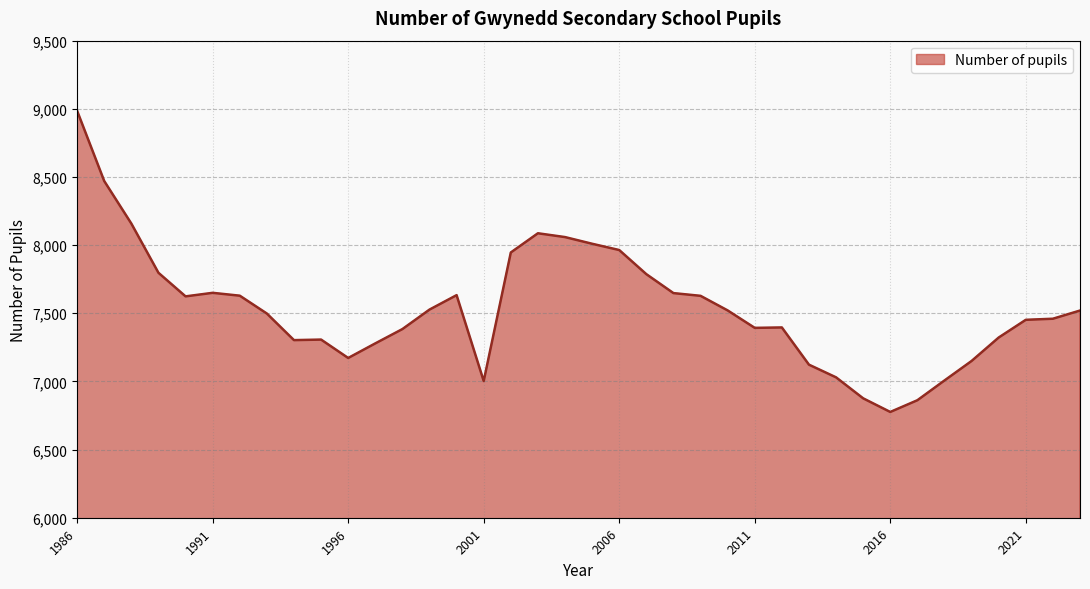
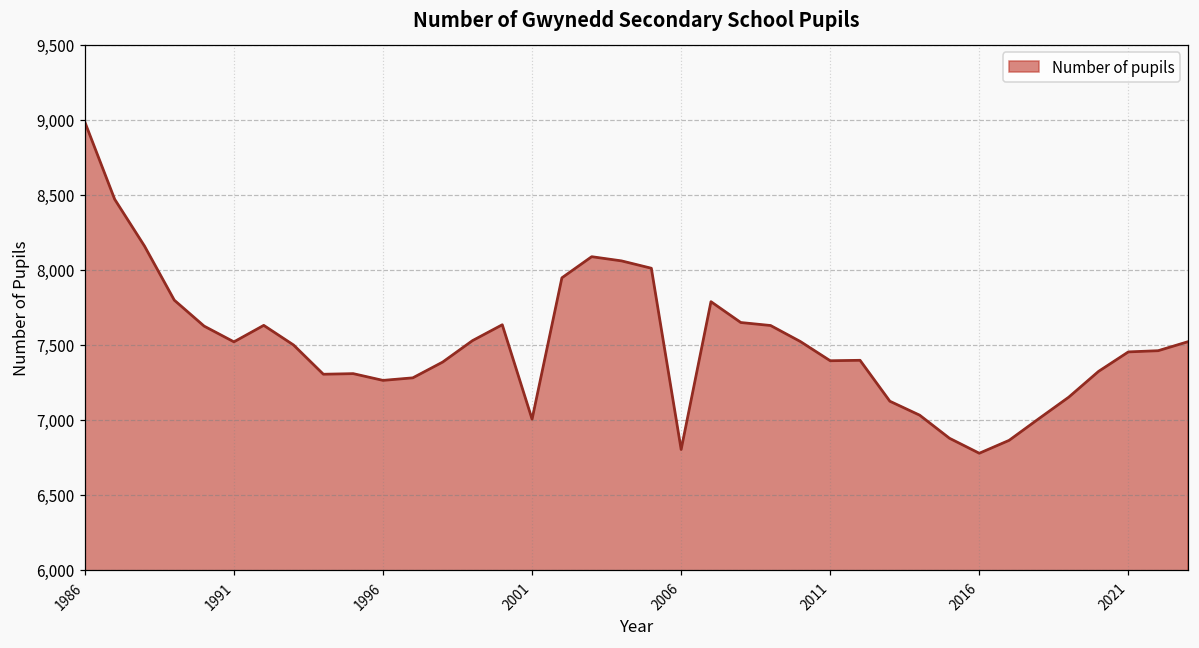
1991: 7,650 -> 7,520
1996: 7,170 -> 7,260
2006: 7,960 -> 6,800
